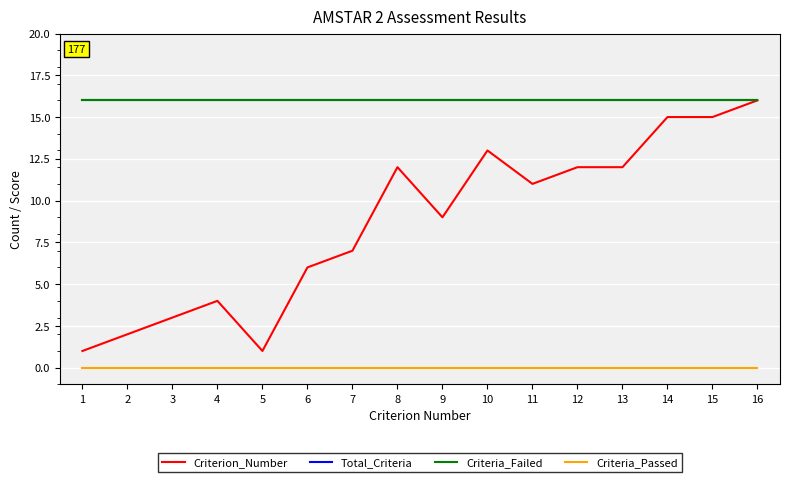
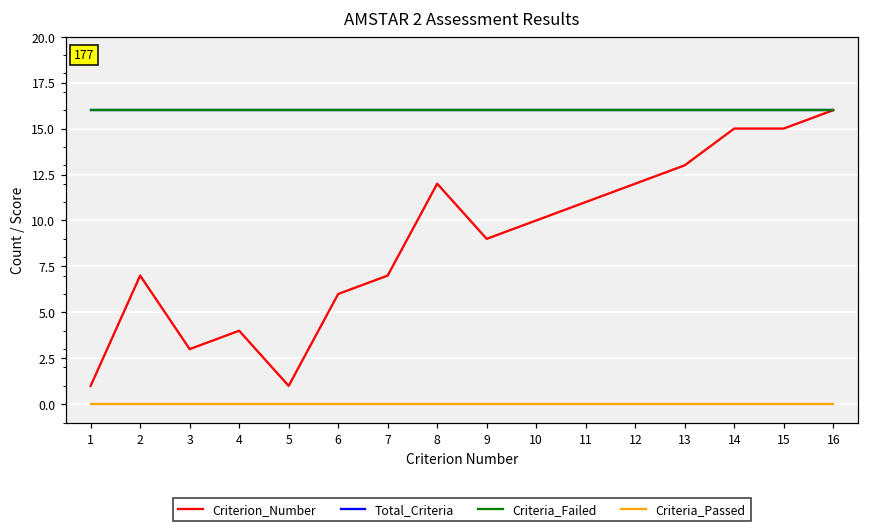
Criterion_Number, 2: 2 -> 7
Criterion_Number, 10: 13 -> 10
Criterion_Number, 13: 12 -> 13
